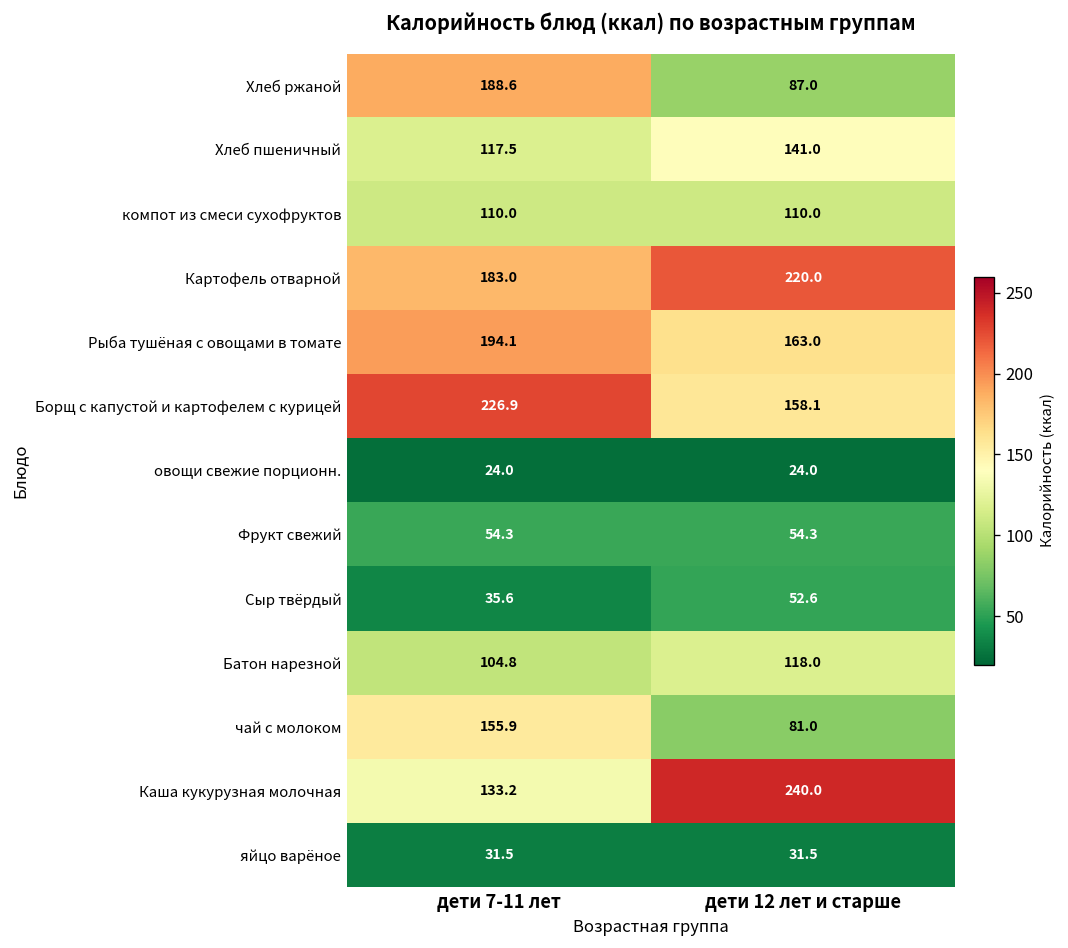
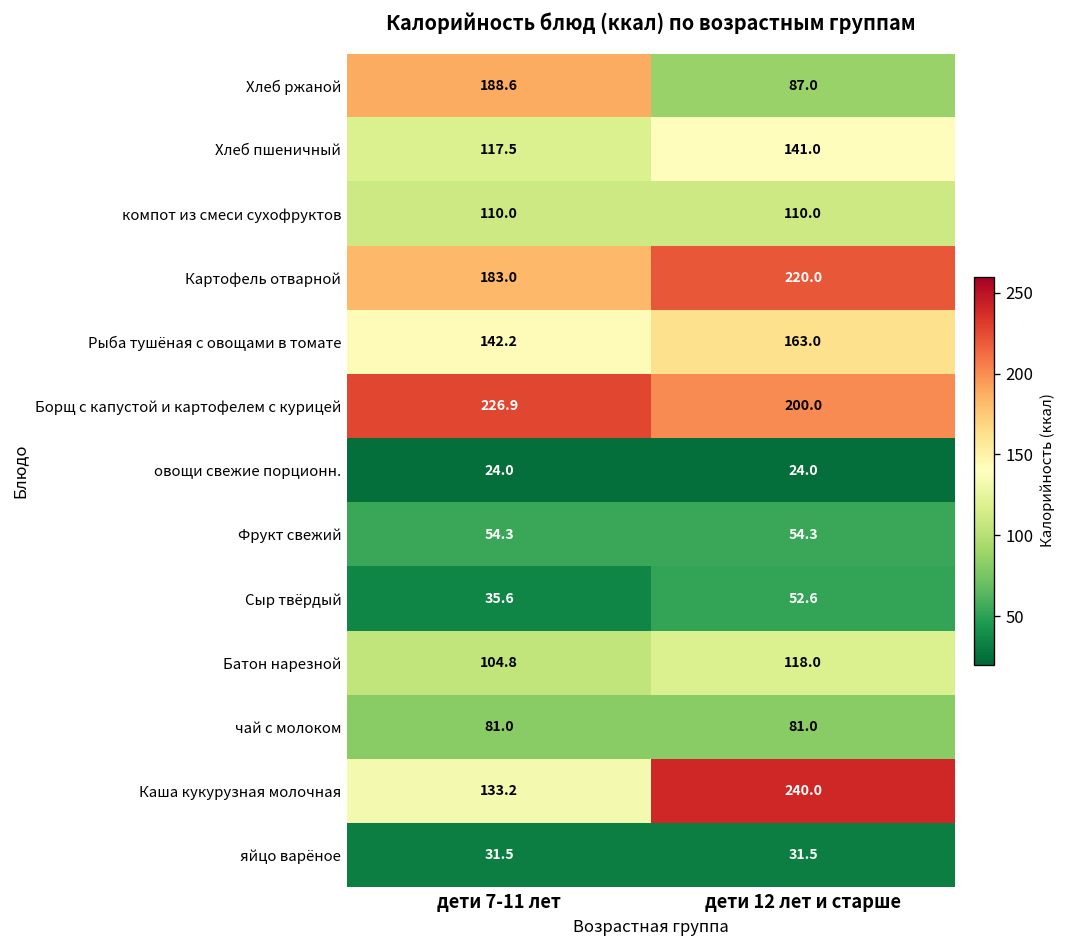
Рыба тушёная с овощами в томате, дети 7-11 лет: 194.1 -> 142.2
Борщ с капустой и картофелем с курицей, дети 12 лет и старше: 158.1 -> 200.0
чай с молоком, дети 7-11 лет: 155.9 -> 81.0
